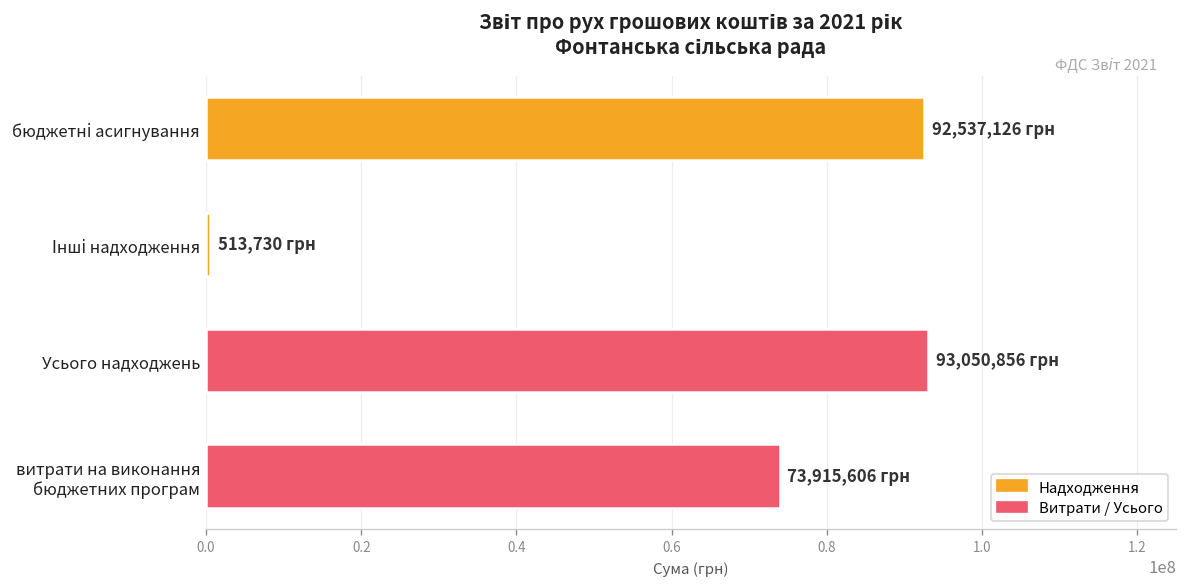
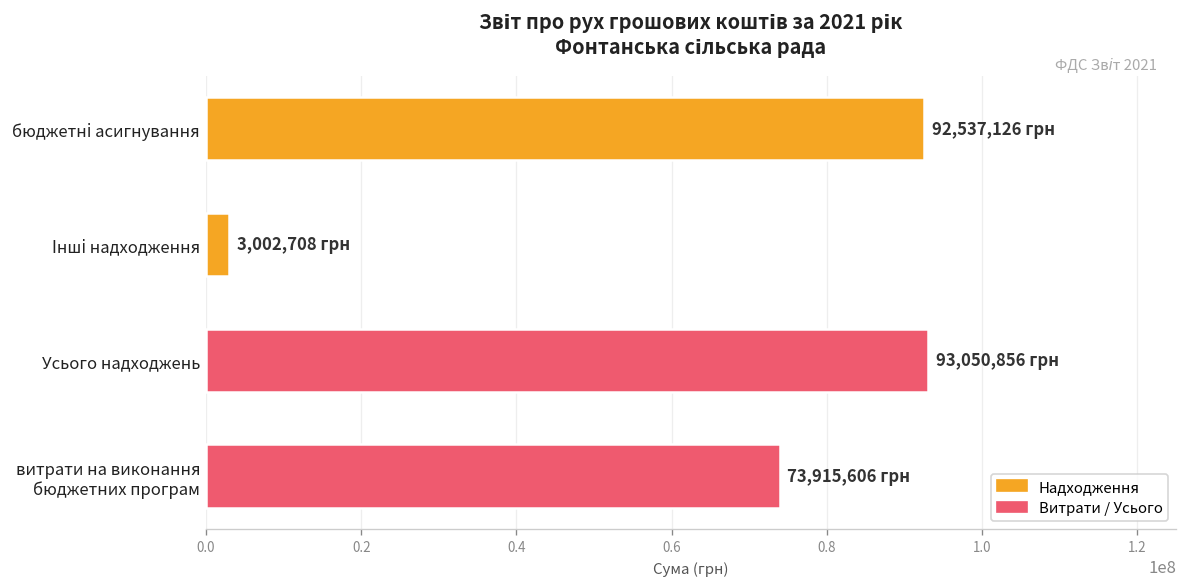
Інші надходження: 513,730 -> 3,002,708
